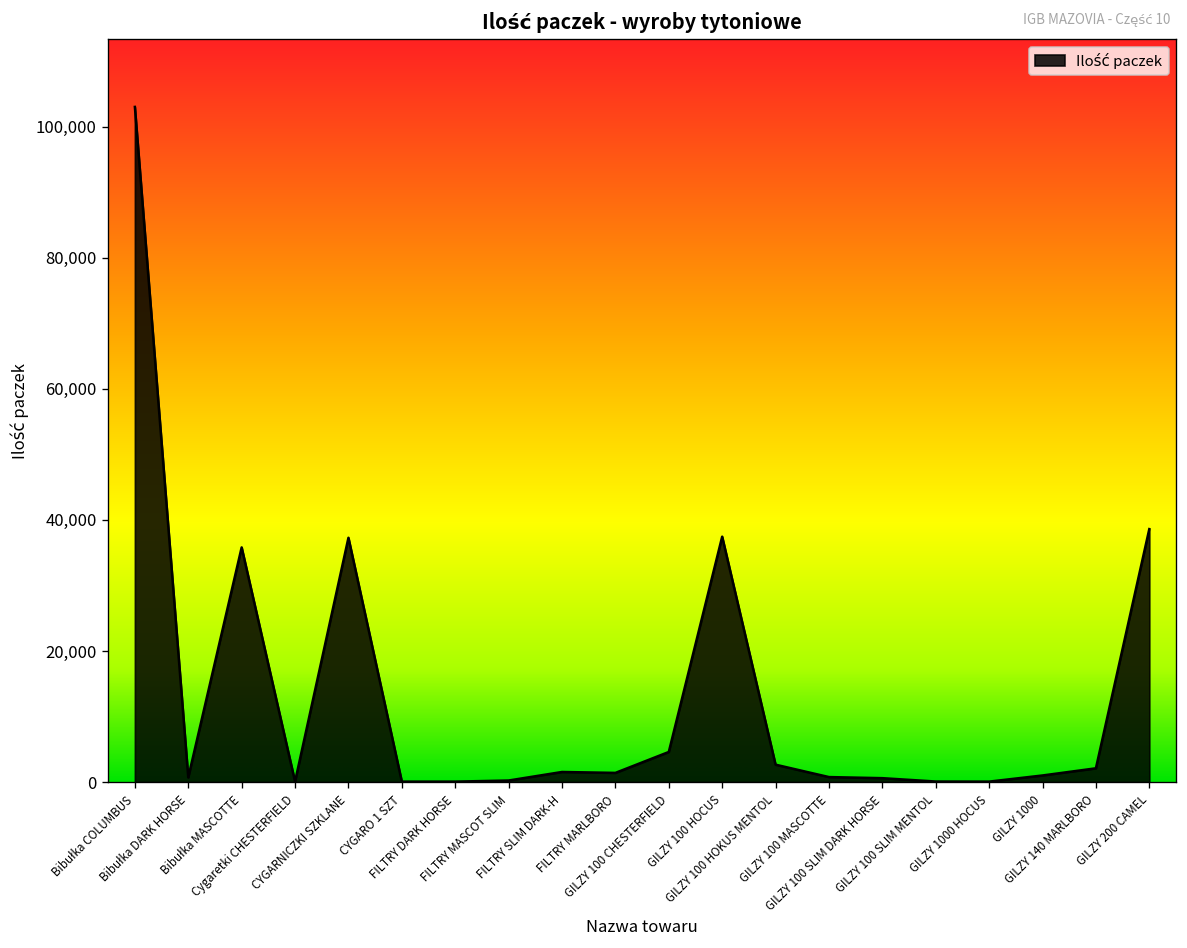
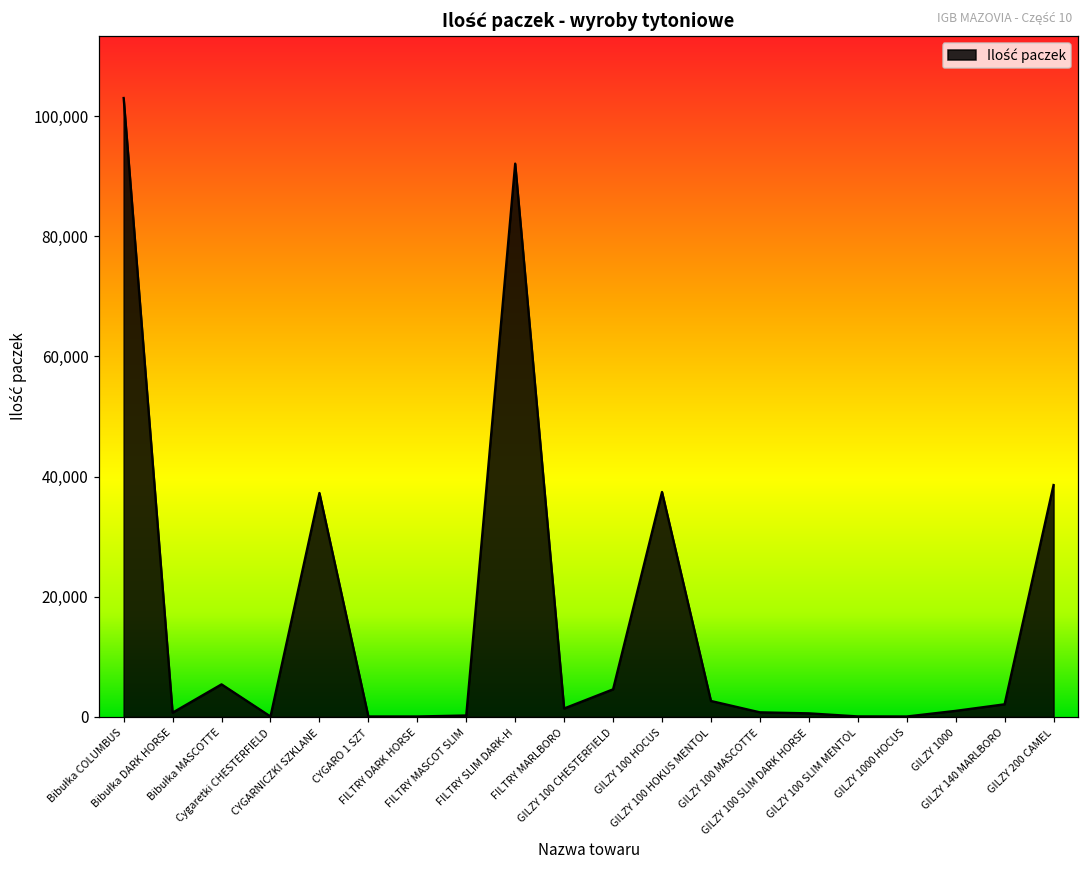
Bibułka MASCOTTE: 36,000 -> 5,000
FILTRY SLIM DARK-H: 2,000 -> 92,000
